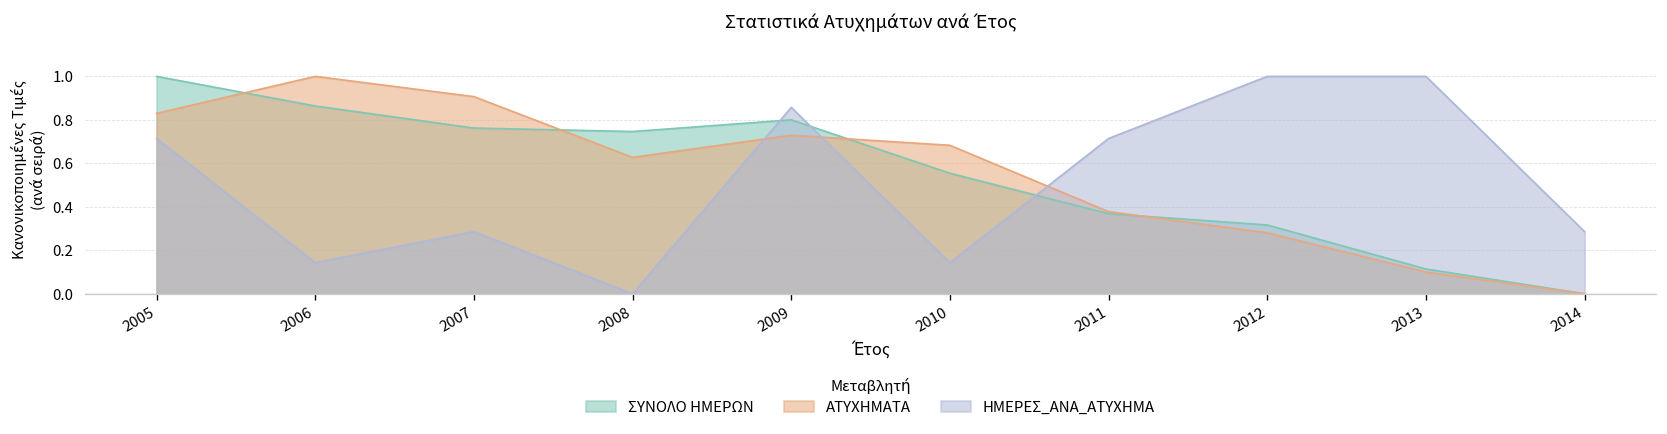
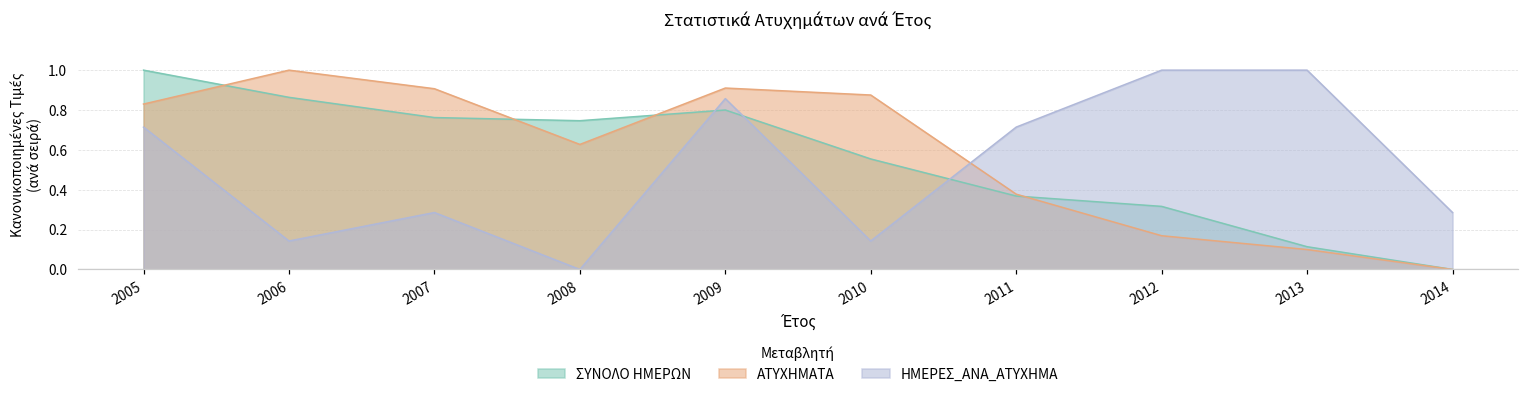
ΑΤΥΧΗΜΑΤΑ, 2009: 0.73 -> 0.91
ΑΤΥΧΗΜΑΤΑ, 2010: 0.68 -> 0.88
ΑΤΥΧΗΜΑΤΑ, 2012: 0.28 -> 0.17
